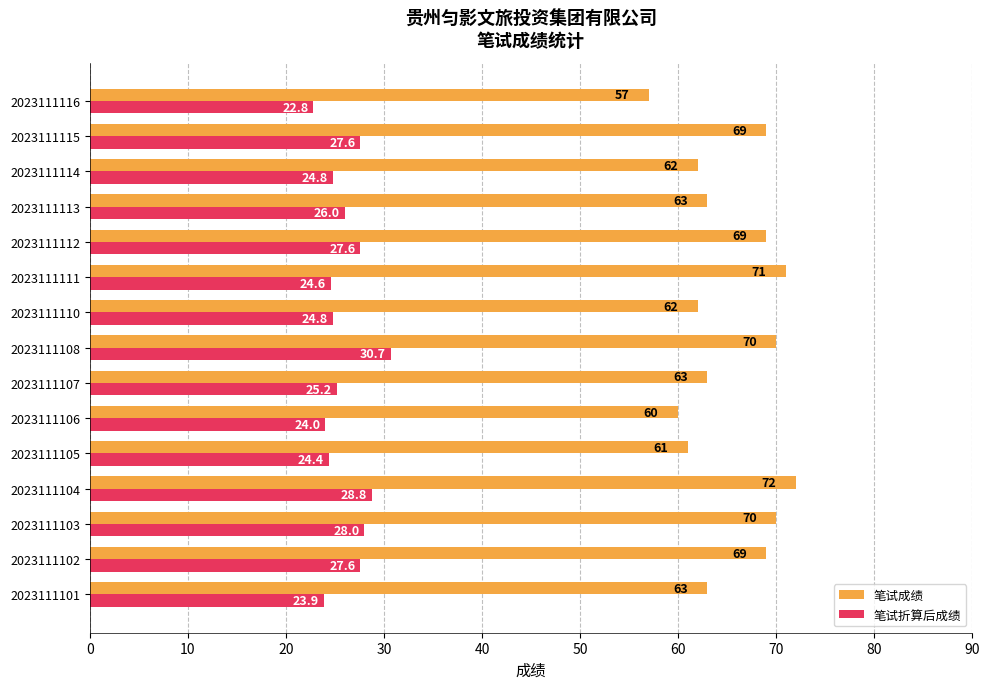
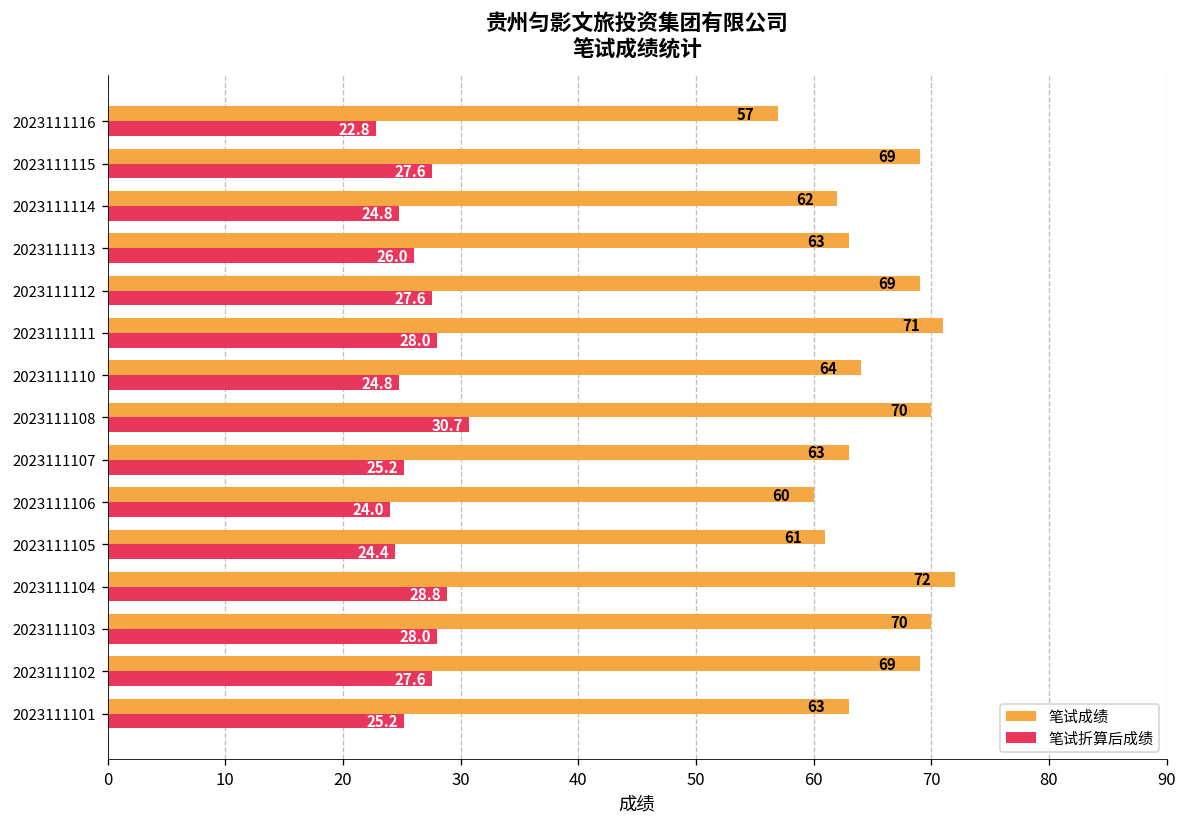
笔试折算后成绩, 2023111111: 24.6 -> 28.0
笔试成绩, 2023111110: 62 -> 64
笔试折算后成绩, 2023111101: 23.9 -> 25.2
